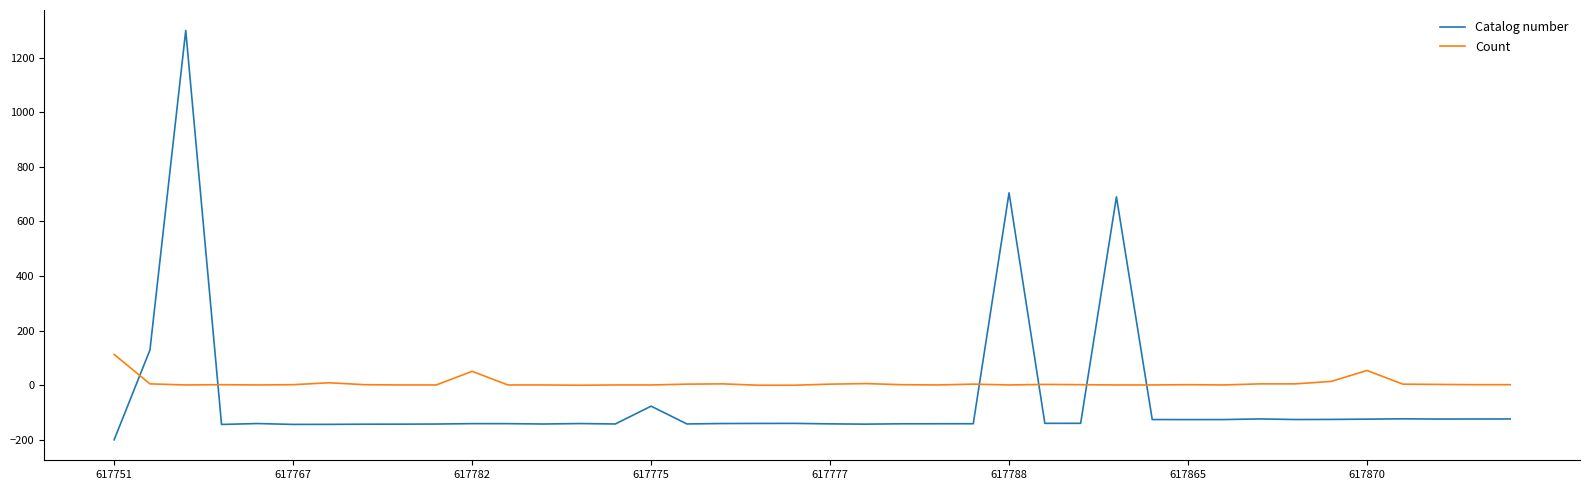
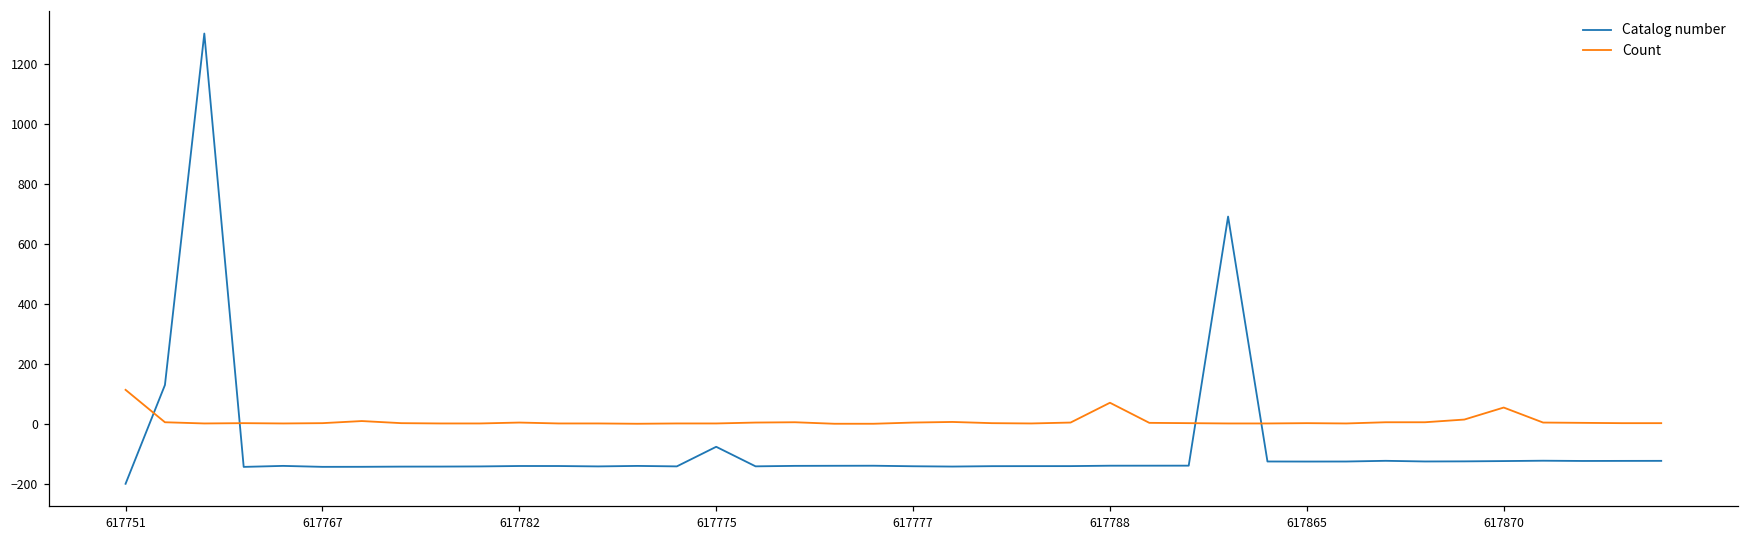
Count, 617782: 50 -> 0
Catalog number, 617788: 700 -> -140
Count, 617788: 0 -> 70
